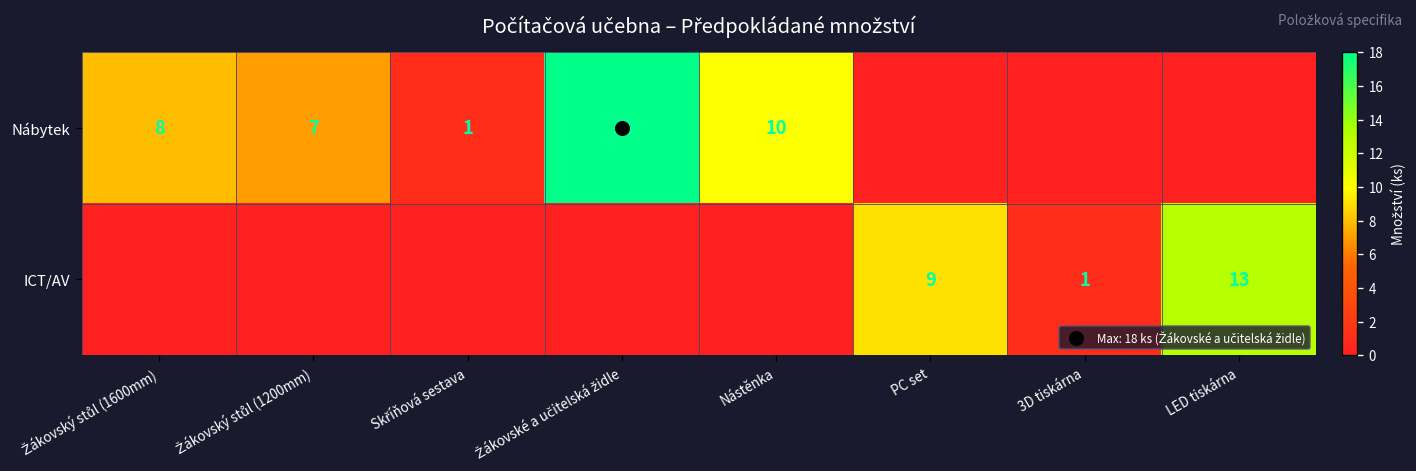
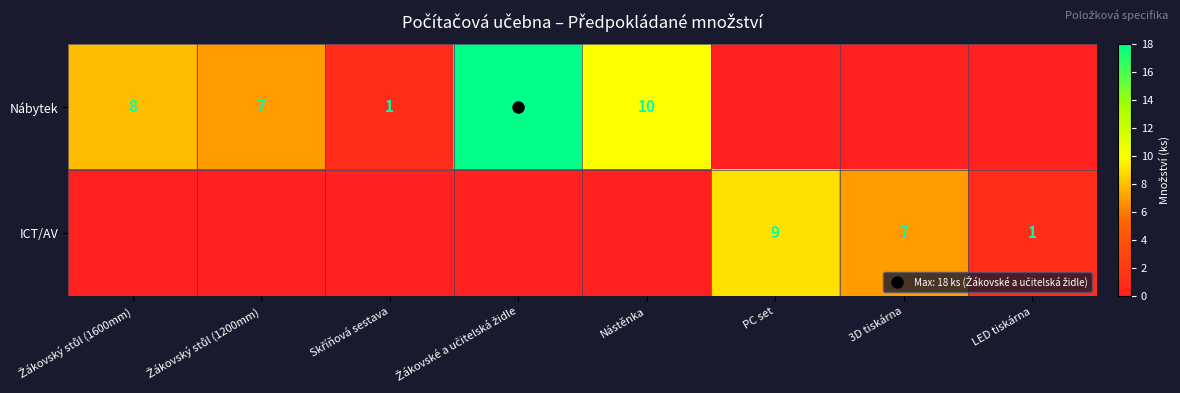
ICT/AV, 3D tiskárna: 1 -> 7
ICT/AV, LED tiskárna: 13 -> 1
